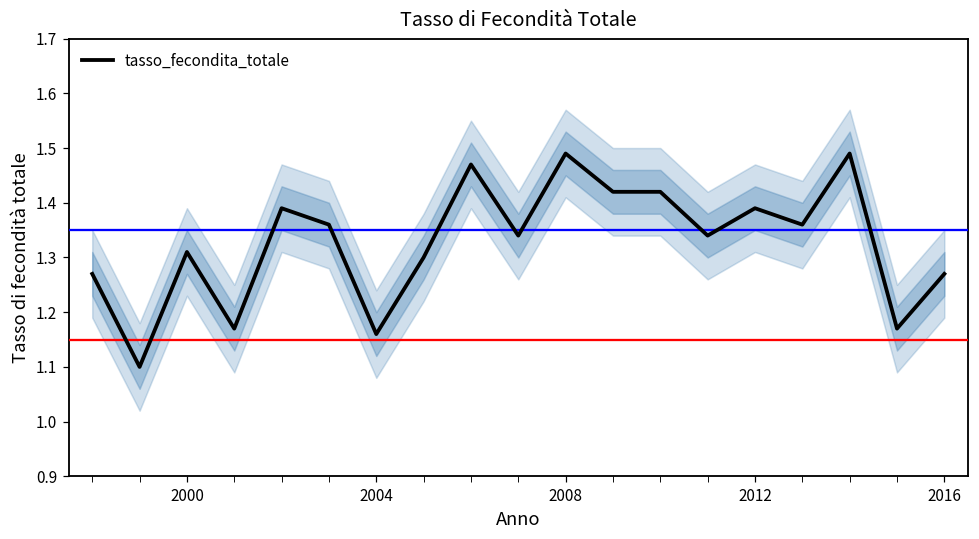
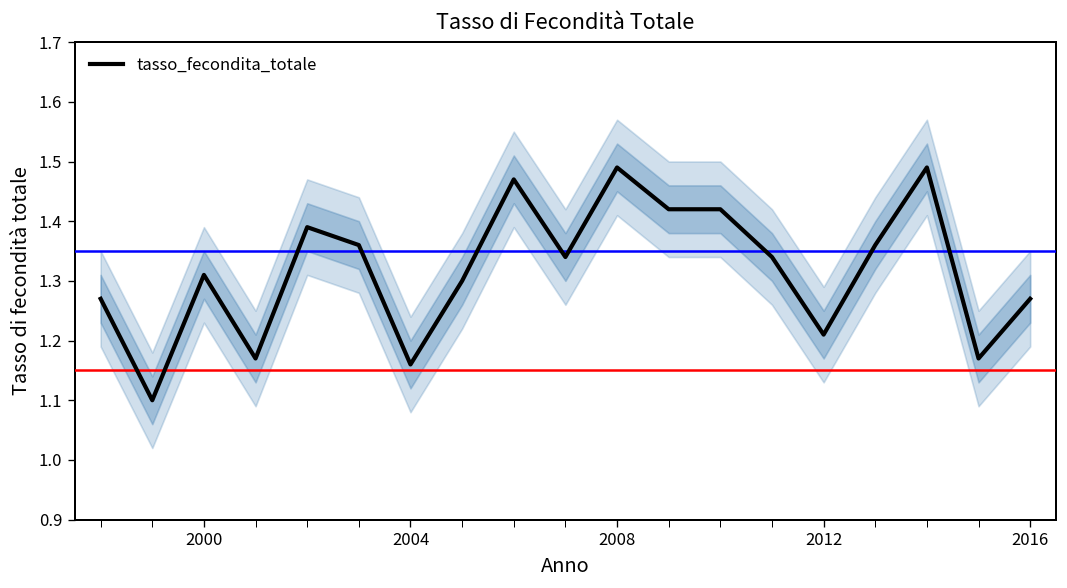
tasso_fecondita_totale, 2012: 1.39 -> 1.21
